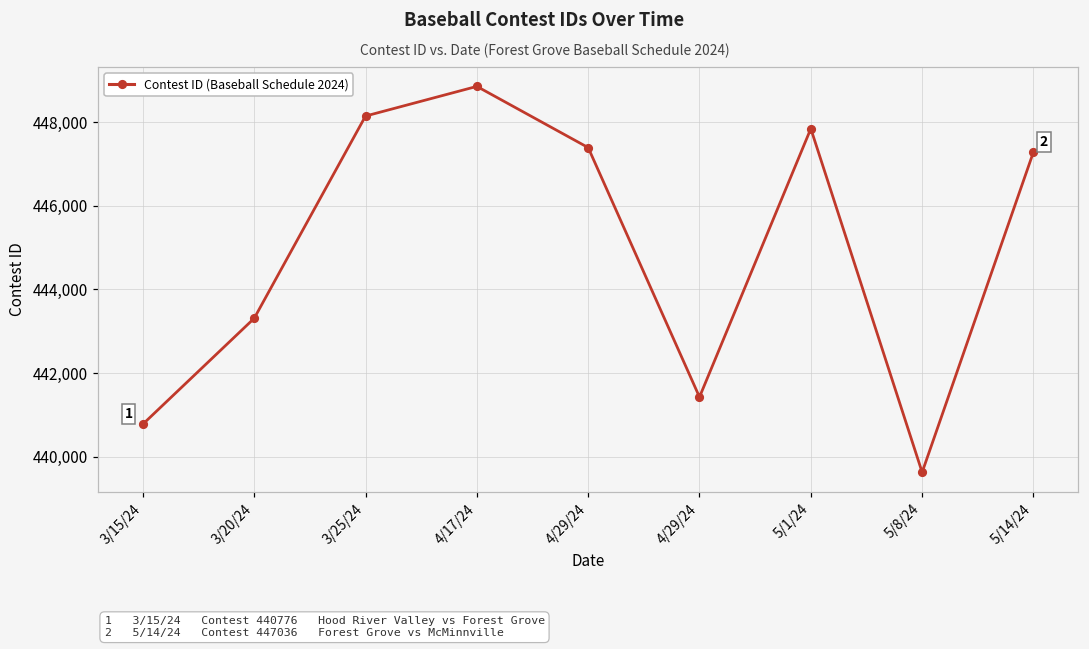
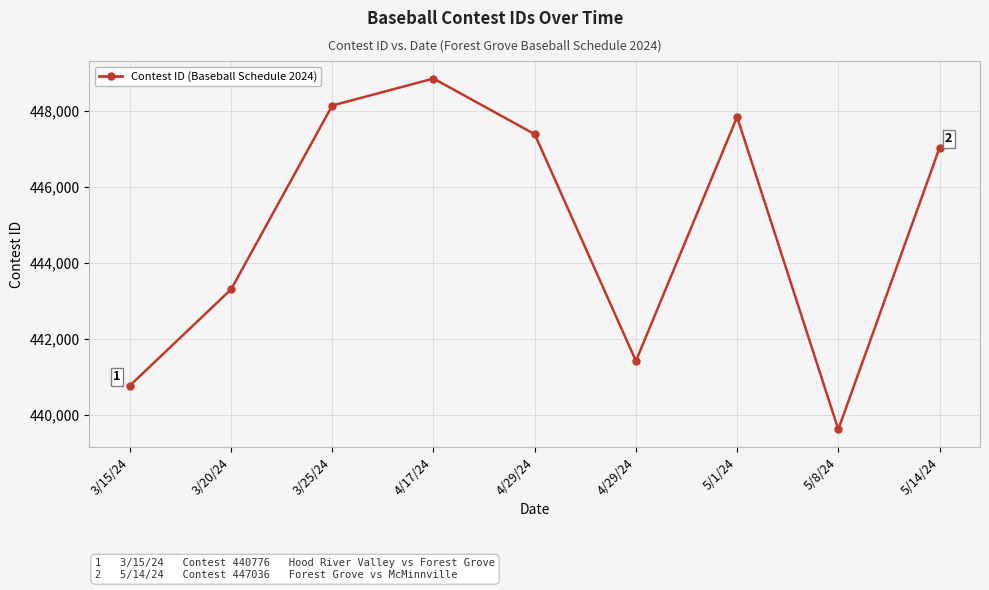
5/14/24: 447,300 -> 447,000
